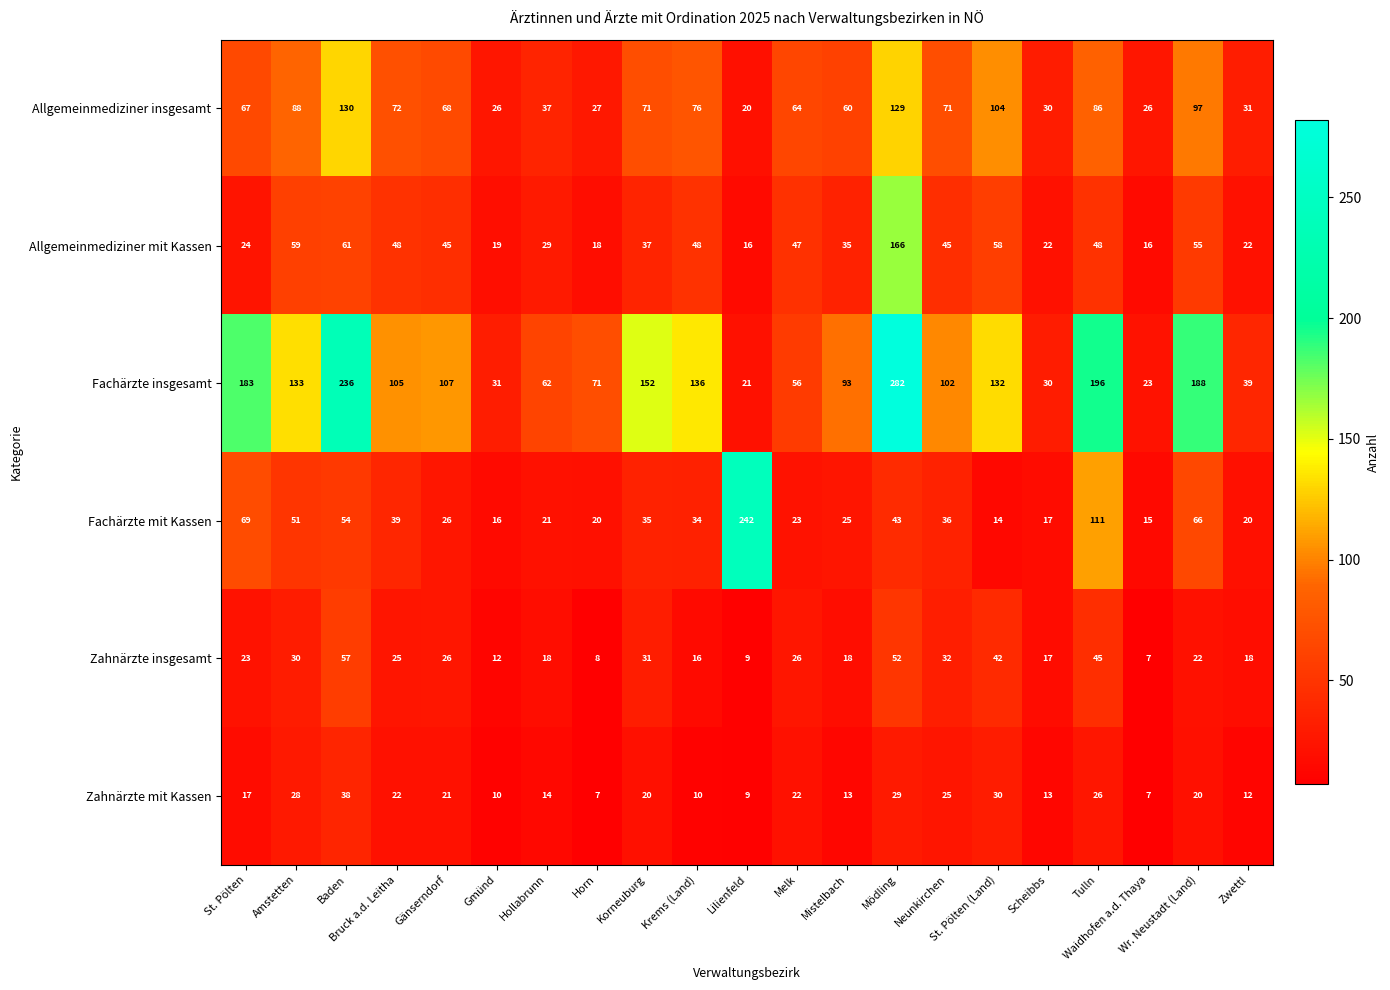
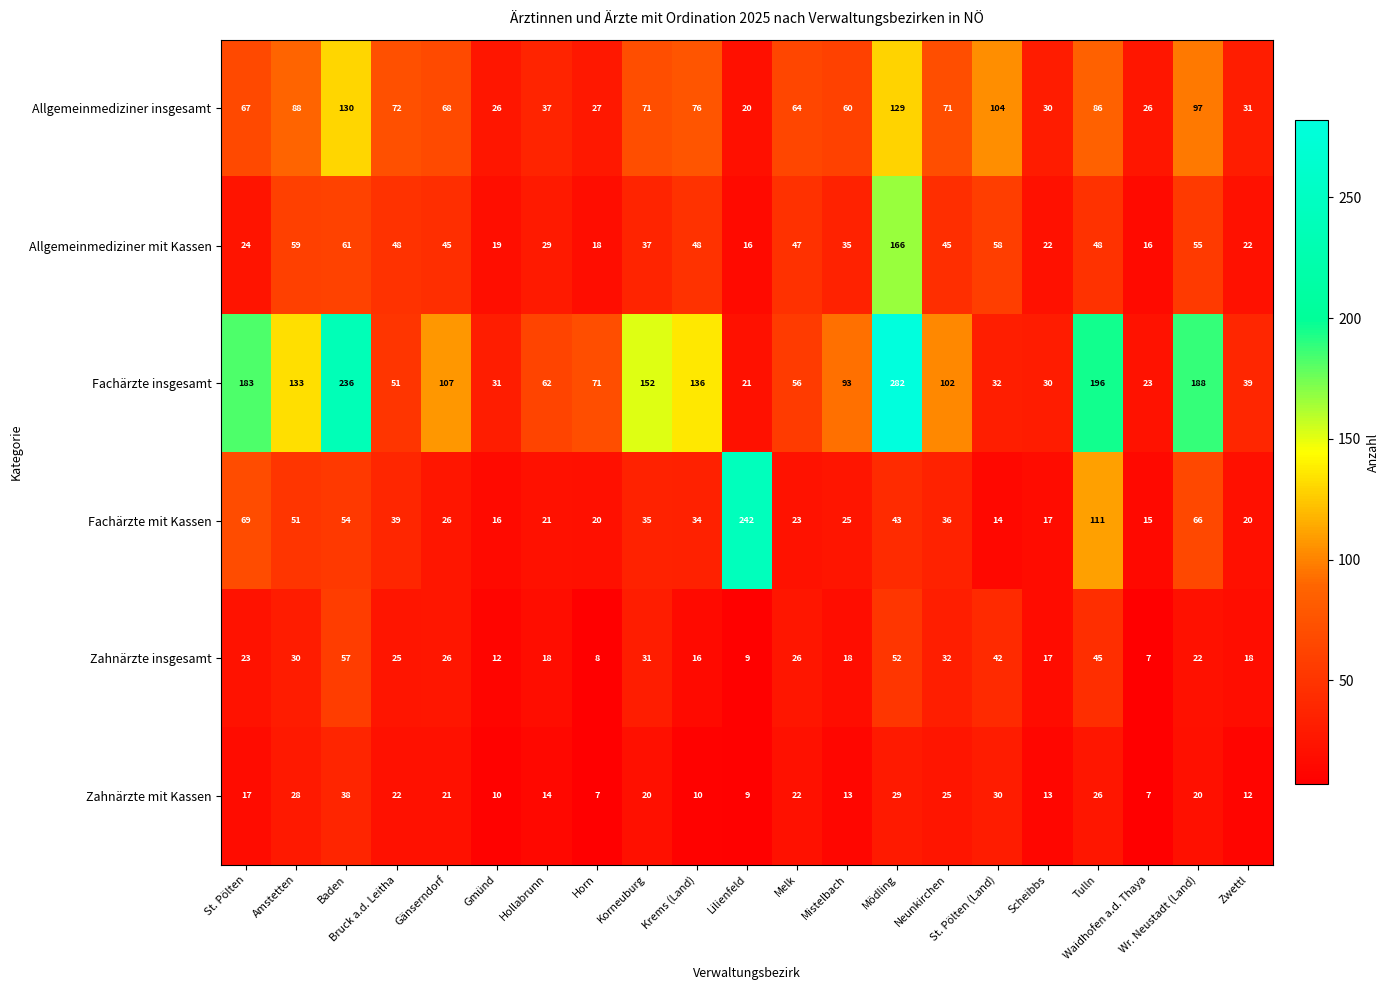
Fachärzte insgesamt, Bruck a.d. Leitha: 105 -> 51
Fachärzte insgesamt, St. Pölten (Land): 132 -> 32
